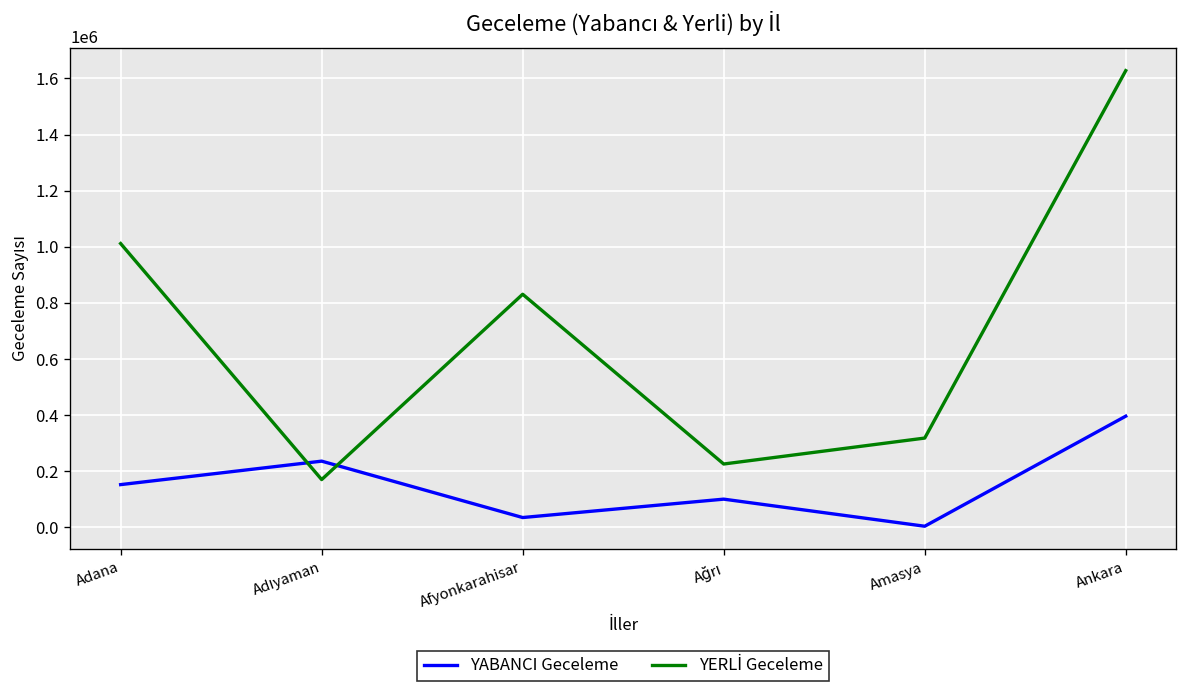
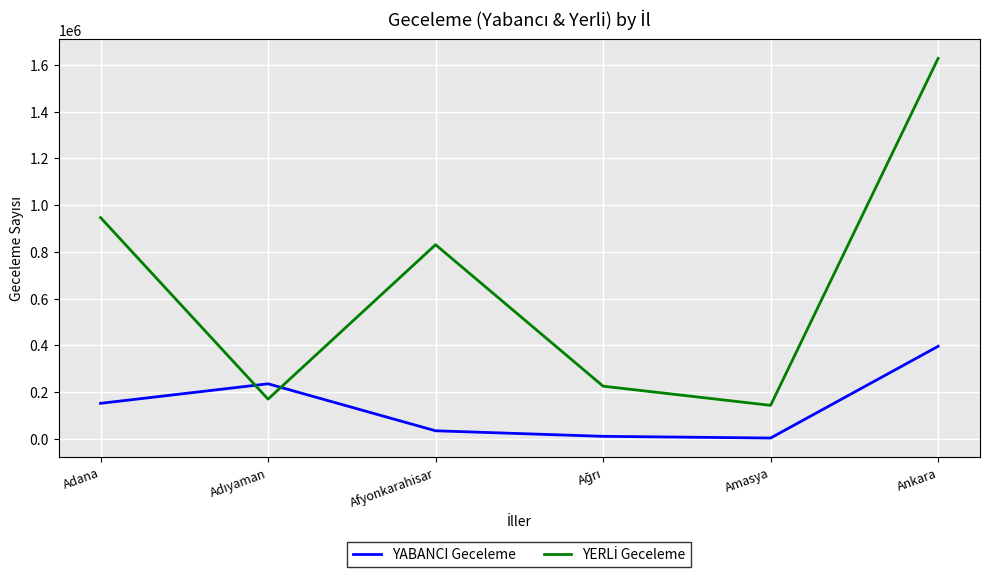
YERLİ Geceleme, Adana: 1010000 -> 950000
YABANCI Geceleme, Ağrı: 100000 -> 10000
YERLİ Geceleme, Amasya: 320000 -> 140000
